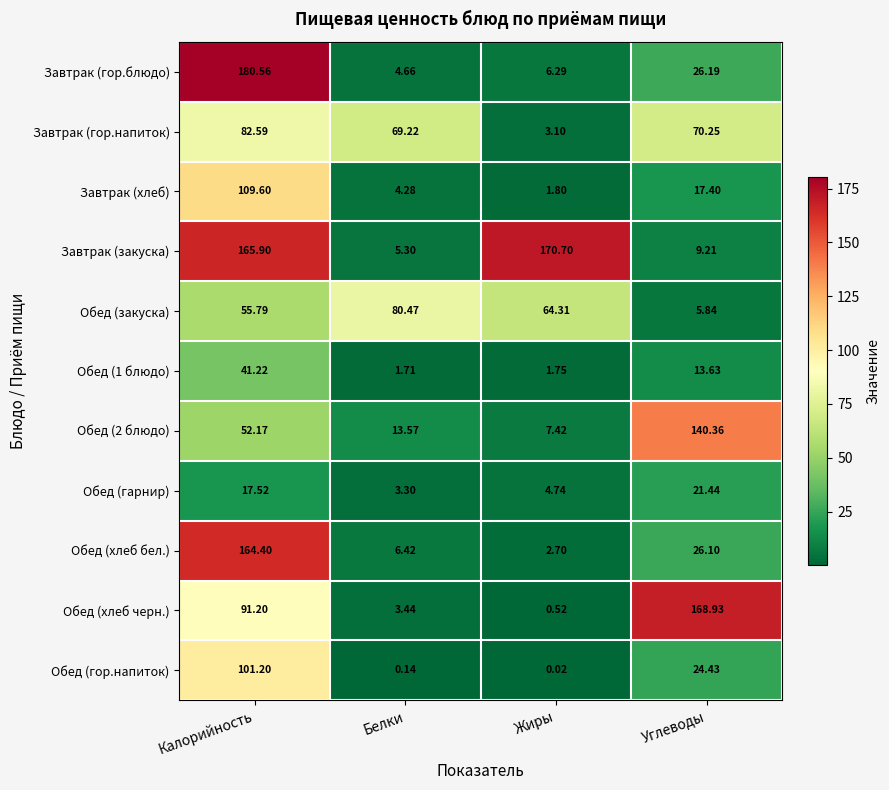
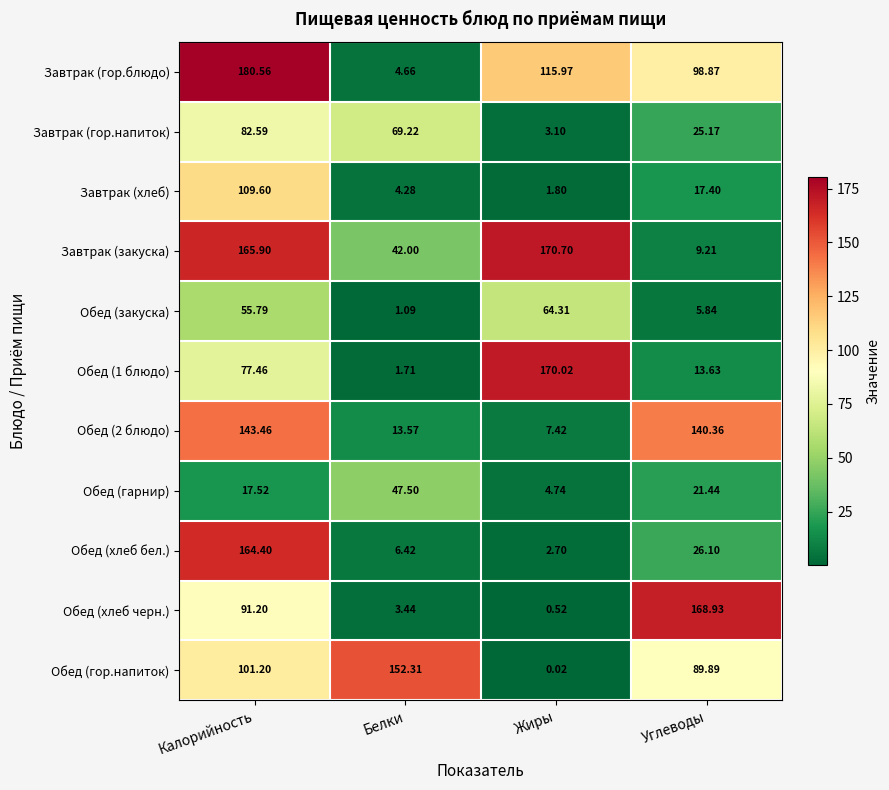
Завтрак (гор.блюдо), Жиры: 6.29 -> 115.97
Завтрак (гор.блюдо), Углеводы: 26.19 -> 98.87
Завтрак (гор.напиток), Углеводы: 70.25 -> 25.17
Завтрак (закуска), Белки: 5.30 -> 42.00
Обед (закуска), Белки: 80.47 -> 1.09
Обед (1 блюдо), Калорийность: 41.22 -> 77.46
Обед (1 блюдо), Жиры: 1.75 -> 170.02
Обед (2 блюдо), Калорийность: 52.17 -> 143.46
Обед (гарнир), Белки: 3.30 -> 47.50
Обед (гор.напиток), Белки: 0.14 -> 152.31
Обед (гор.напиток), Углеводы: 24.43 -> 89.89
